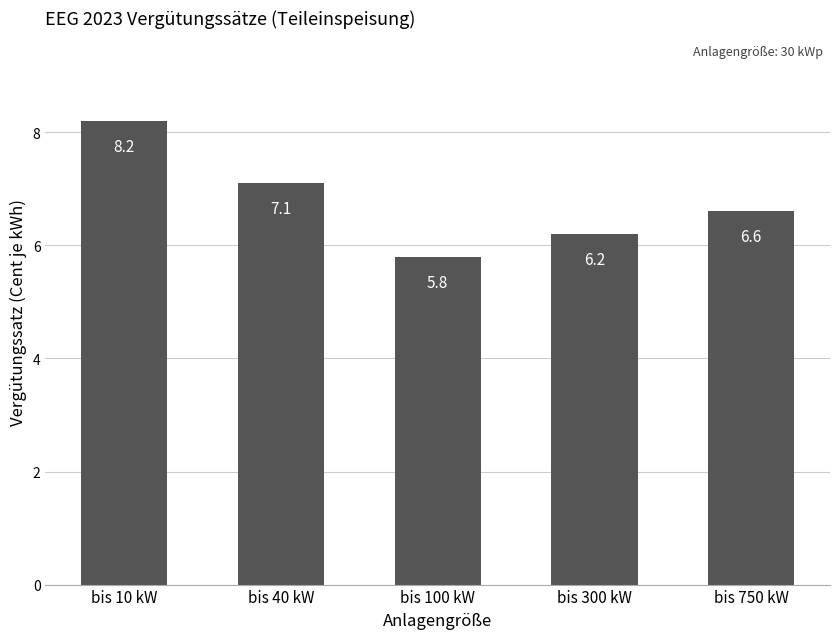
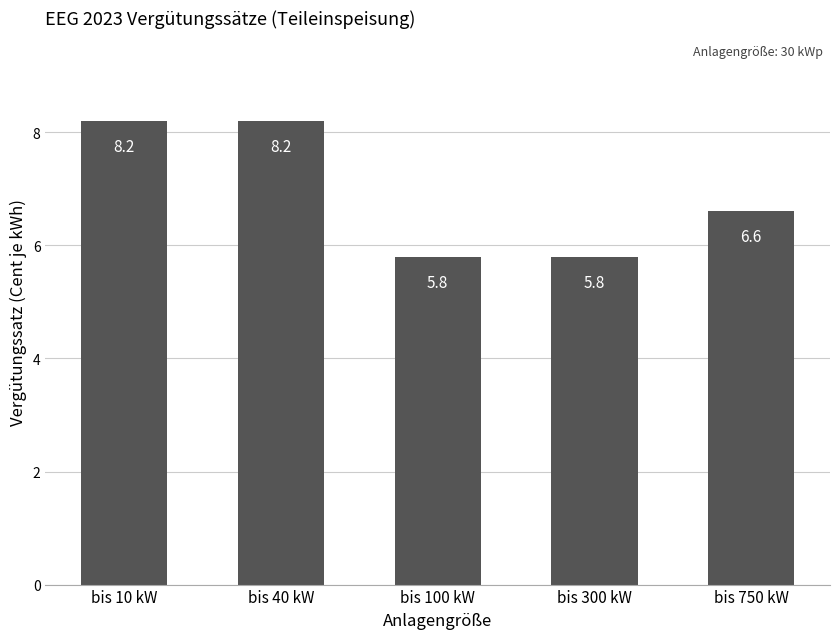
bis 40 kW: 7.1 -> 8.2
bis 300 kW: 6.2 -> 5.8
